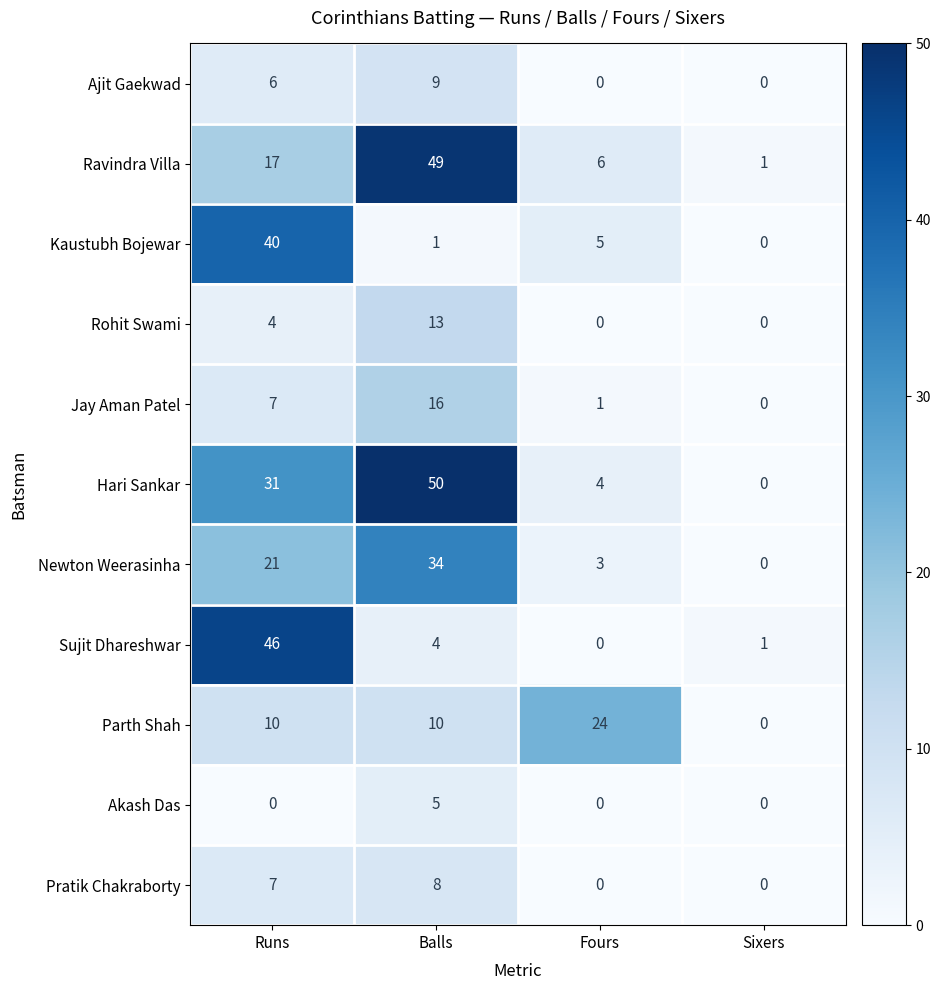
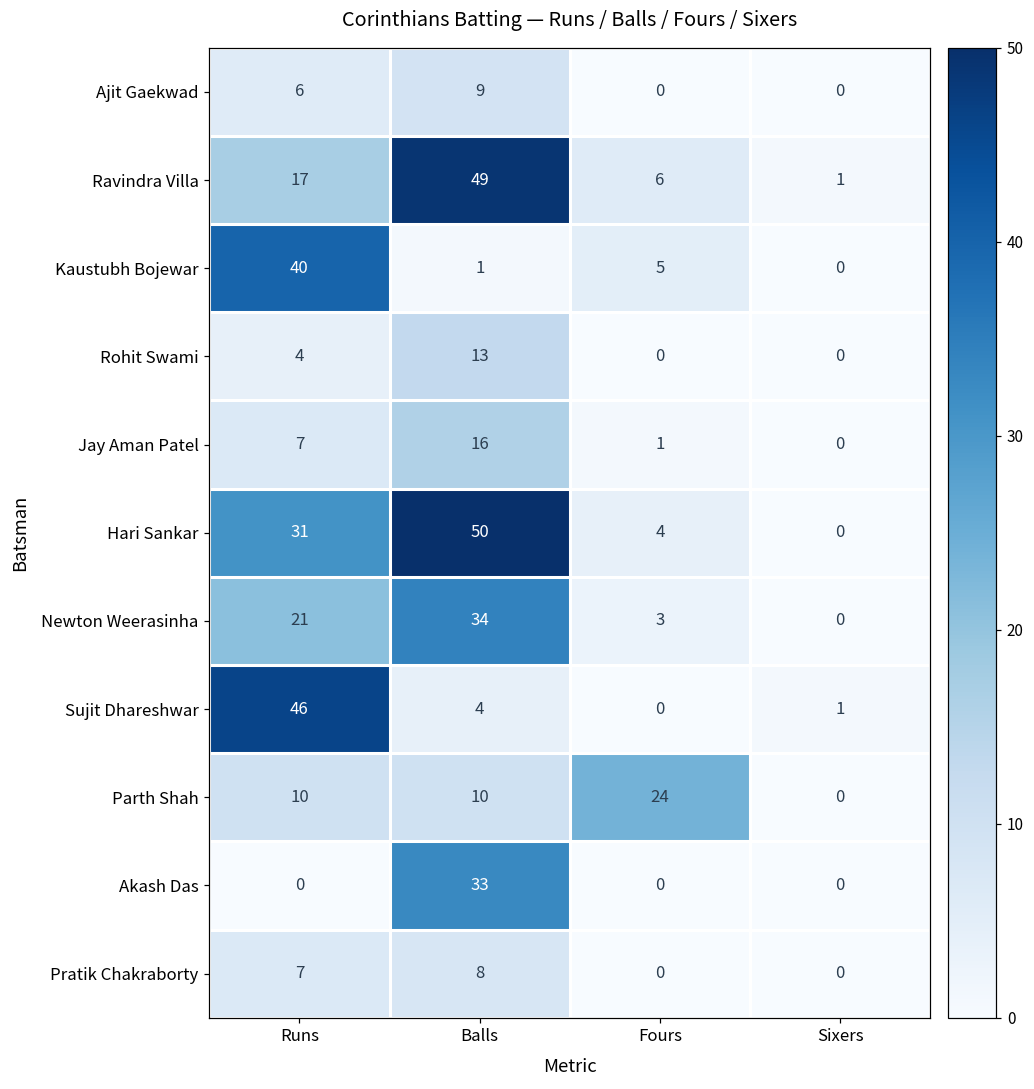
Akash Das, Balls: 5 -> 33
